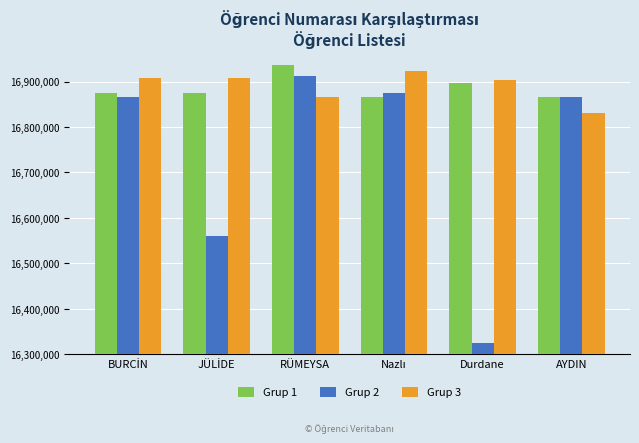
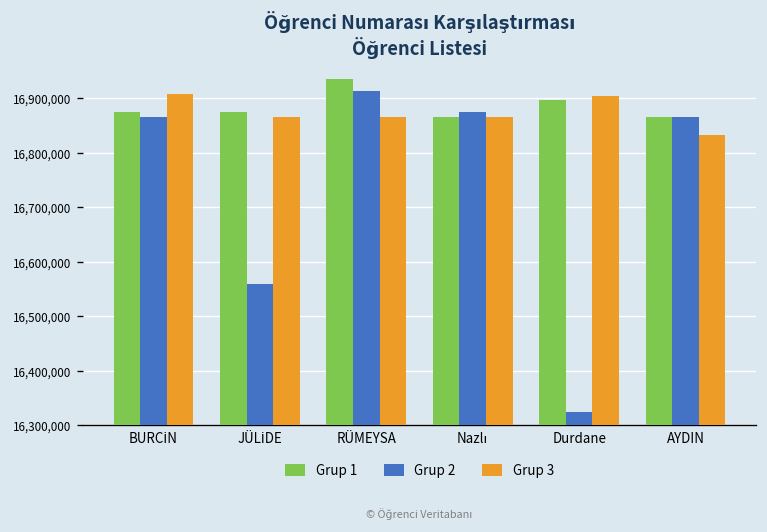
Grup 3, JÜLİDE: 16,910,000 -> 16,870,000
Grup 3, Nazlı: 16,920,000 -> 16,870,000
